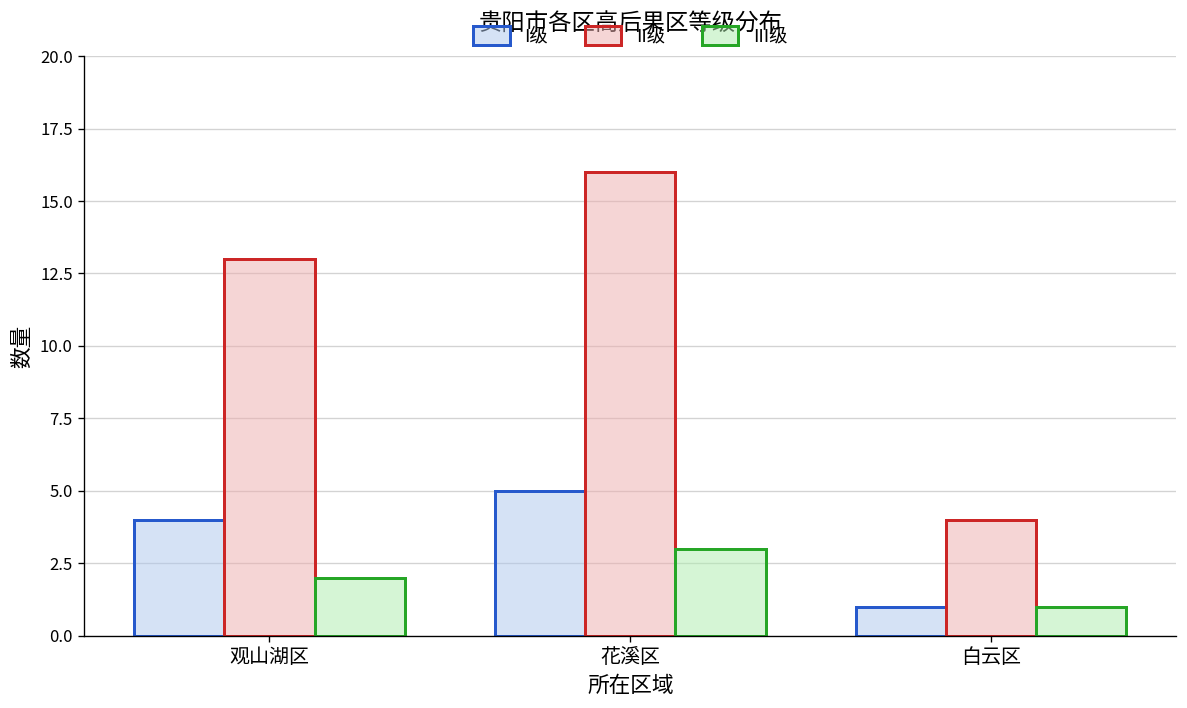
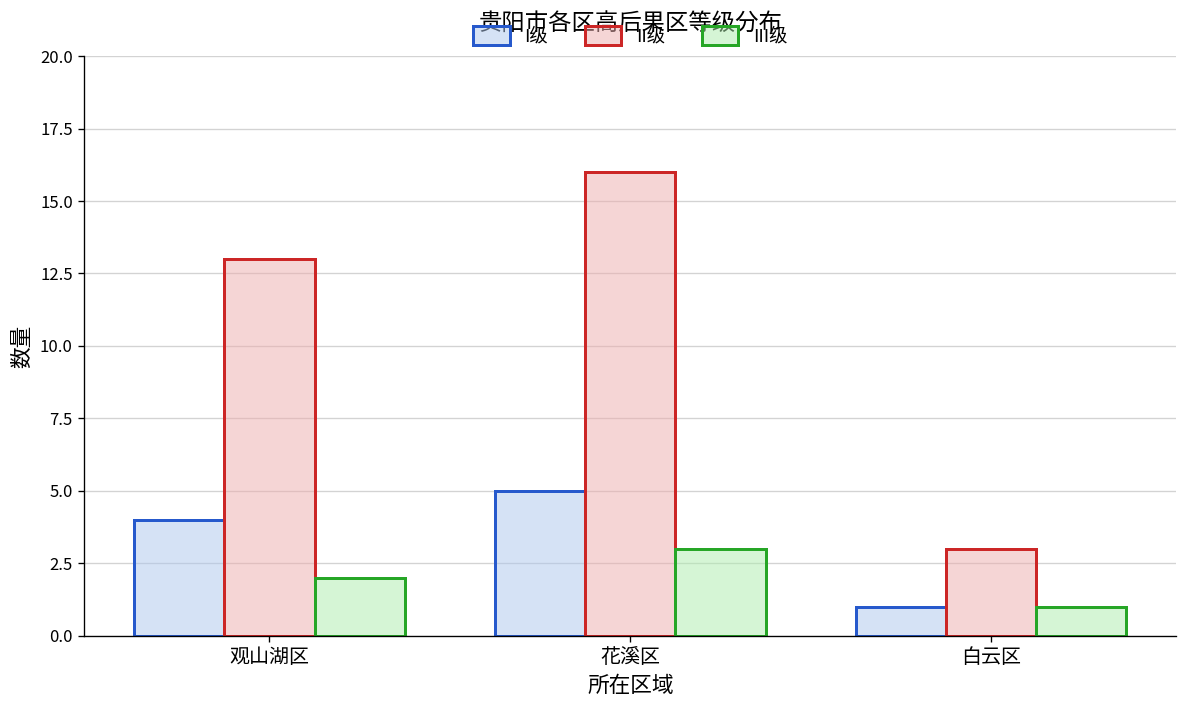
II级, 白云区: 4 -> 3
